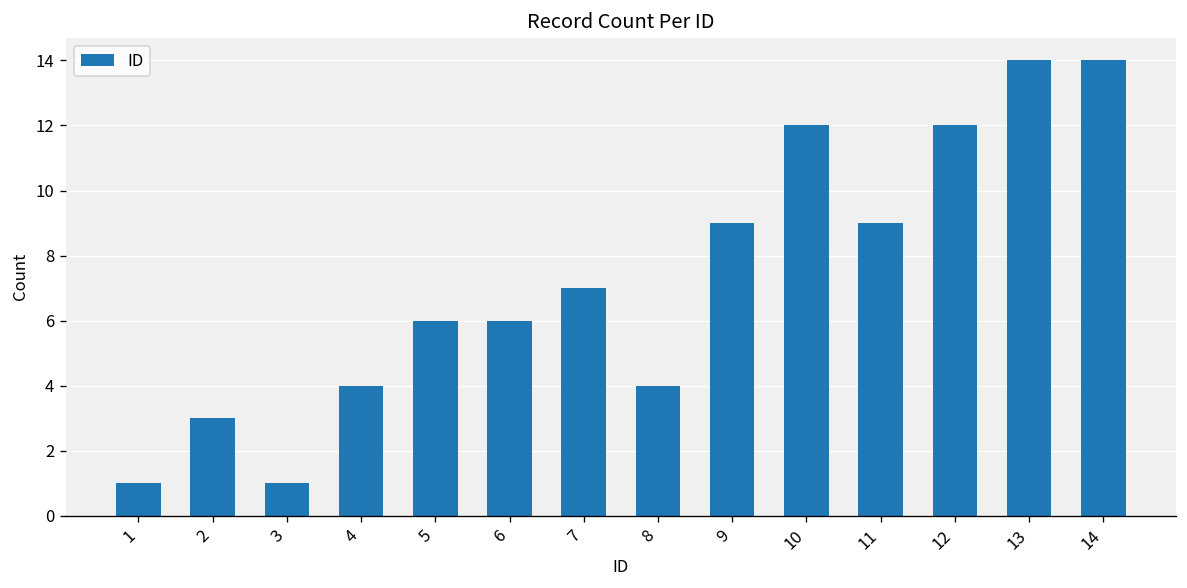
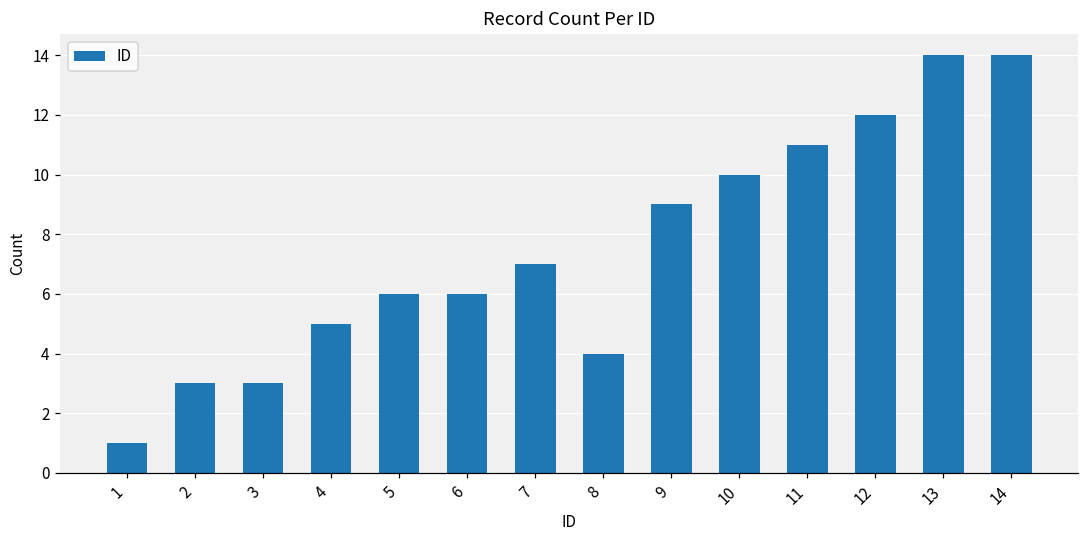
3: 1 -> 3
4: 4 -> 5
10: 12 -> 10
11: 9 -> 11
